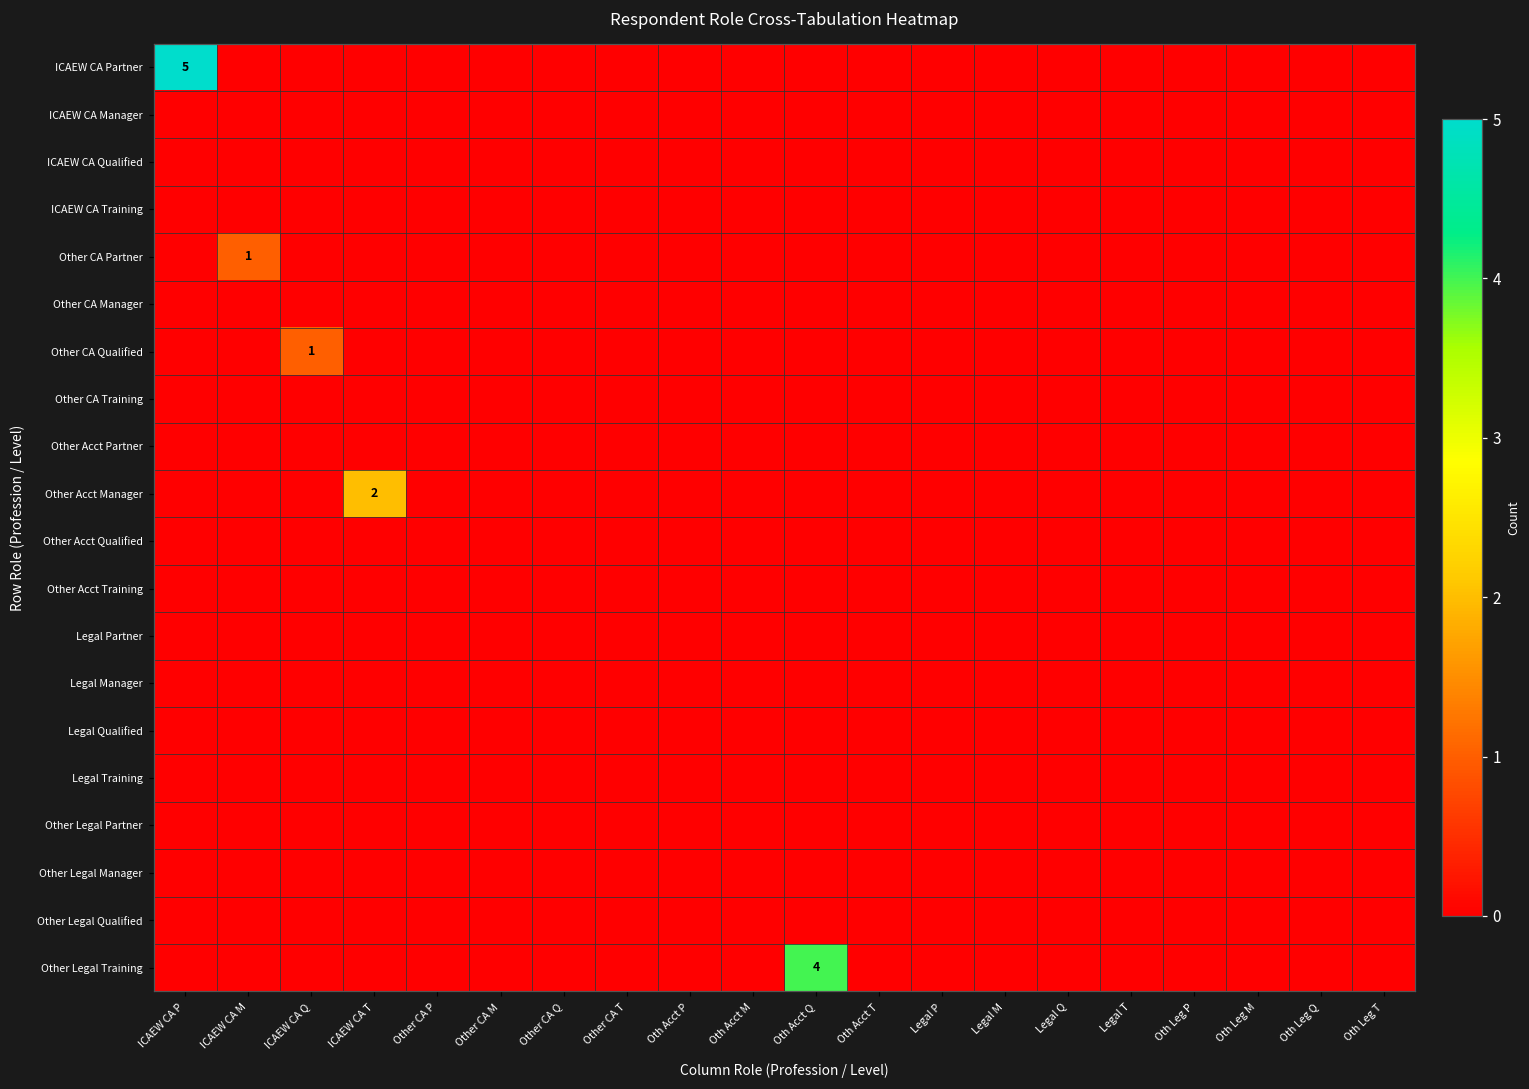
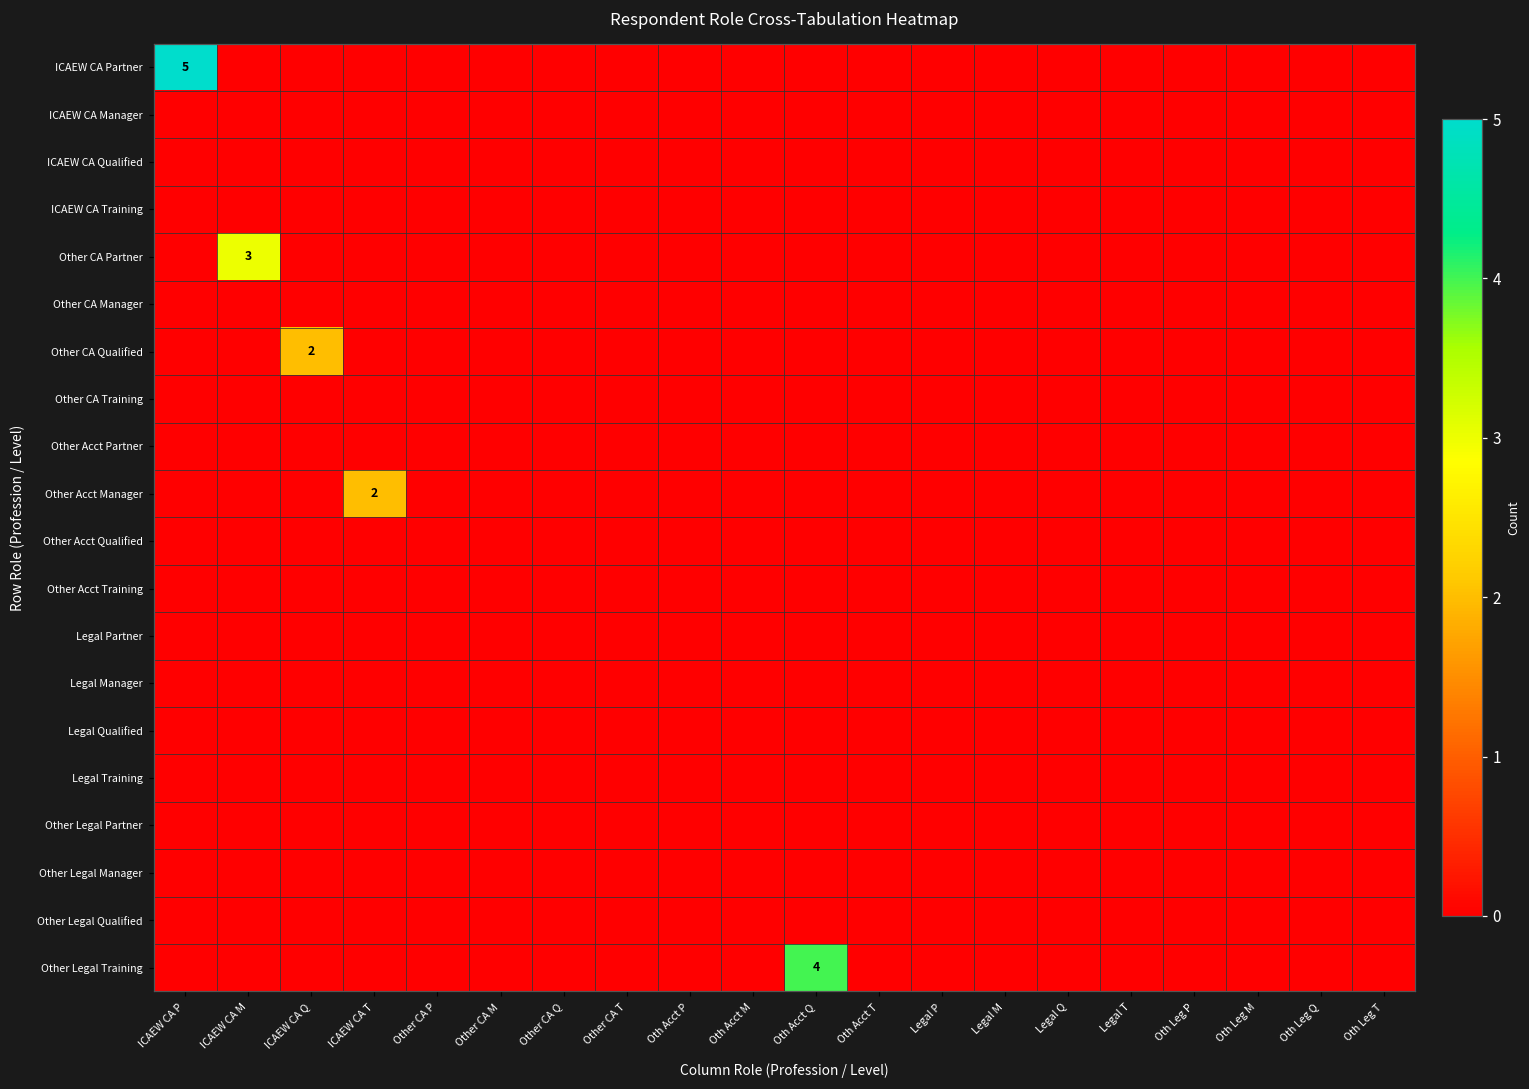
Other CA Partner, ICAEW CA M: 1 -> 3
Other CA Qualified, ICAEW CA Q: 1 -> 2
